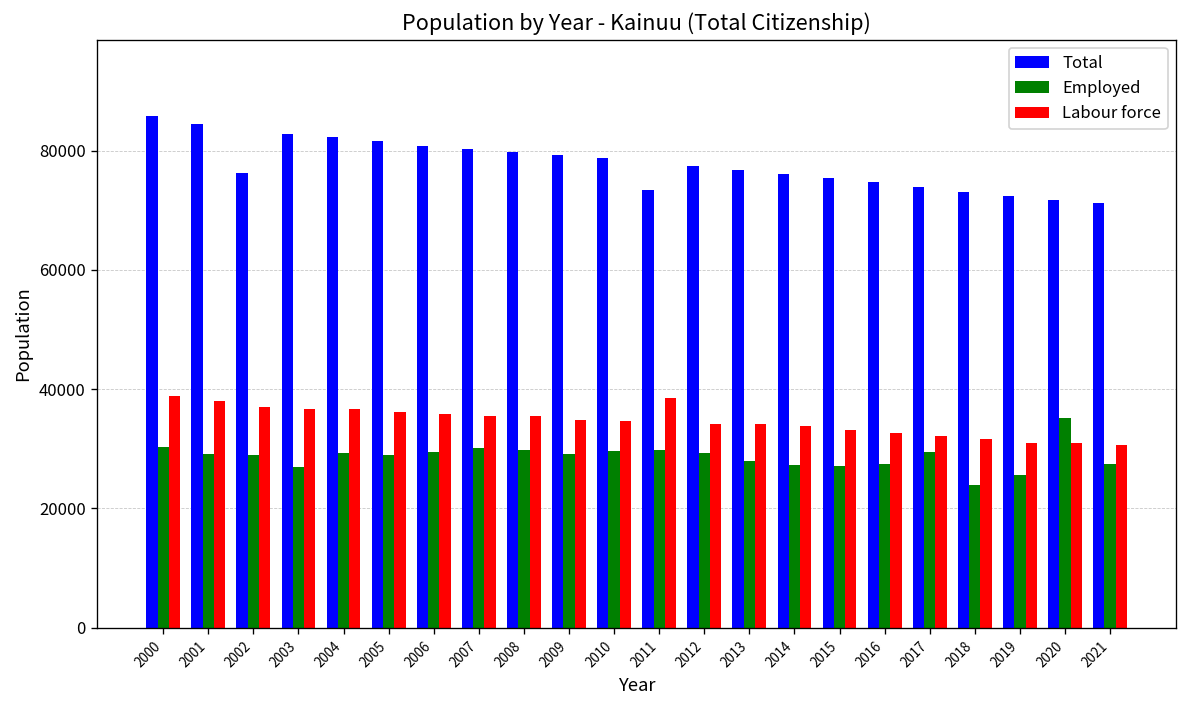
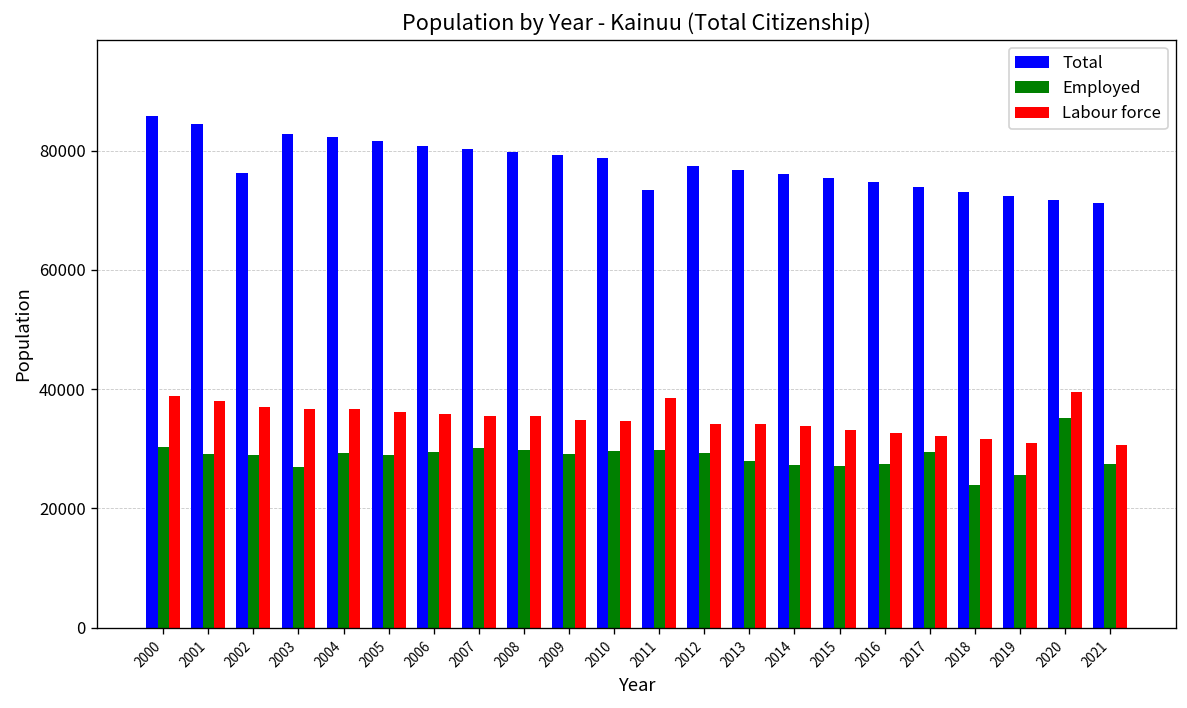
Labour force, 2020: 31000 -> 40000
